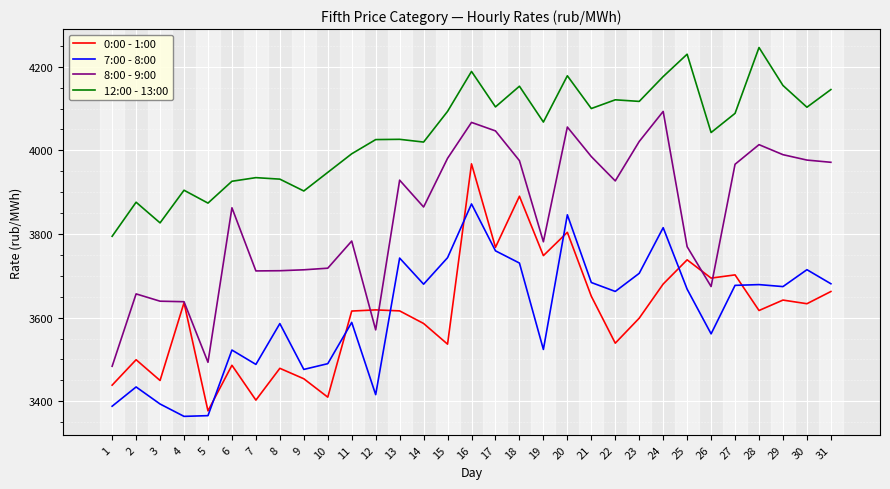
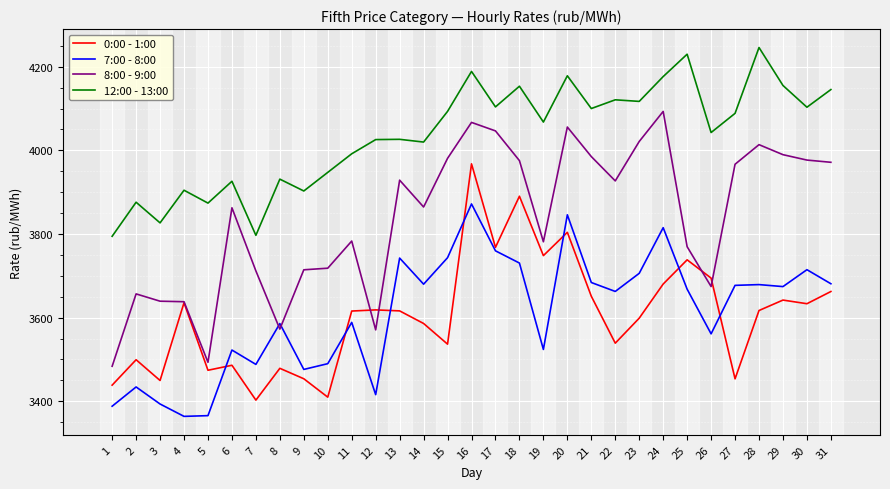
0:00 - 1:00, 5: 3380 -> 3470
12:00 - 13:00, 7: 3930 -> 3800
8:00 - 9:00, 8: 3710 -> 3570
0:00 - 1:00, 27: 3700 -> 3450
